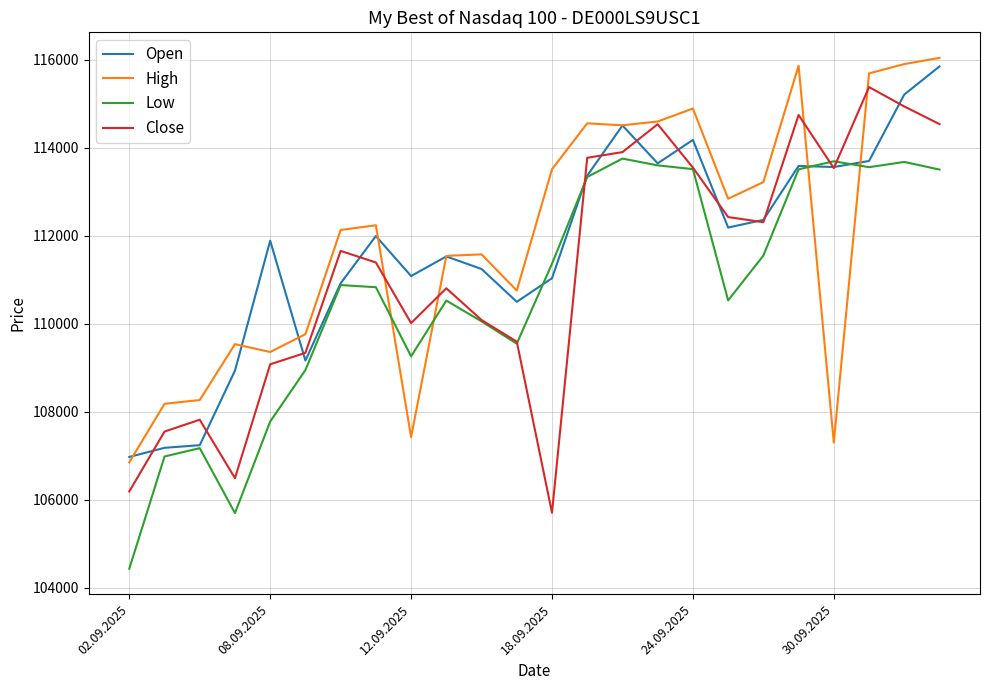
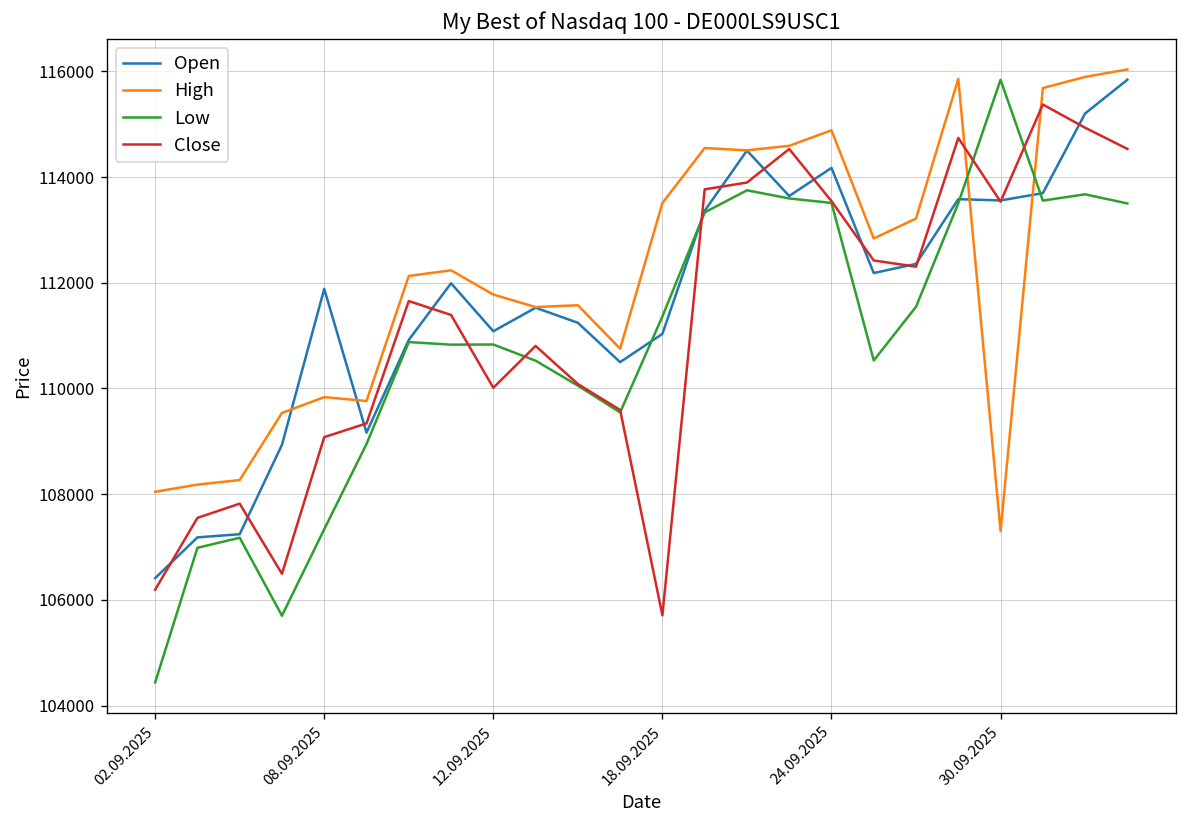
Open, 02.09.2025: 107000 -> 106400
High, 02.09.2025: 106900 -> 108000
High, 08.09.2025: 109400 -> 109800
Low, 08.09.2025: 107800 -> 107300
High, 12.09.2025: 107400 -> 111800
Low, 12.09.2025: 109300 -> 110800
Low, 30.09.2025: 113700 -> 115800
